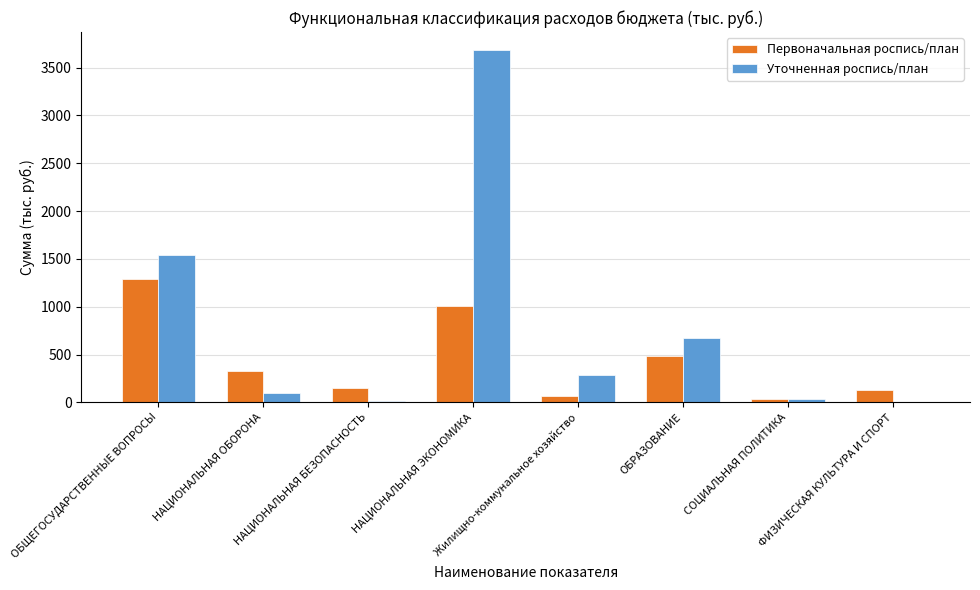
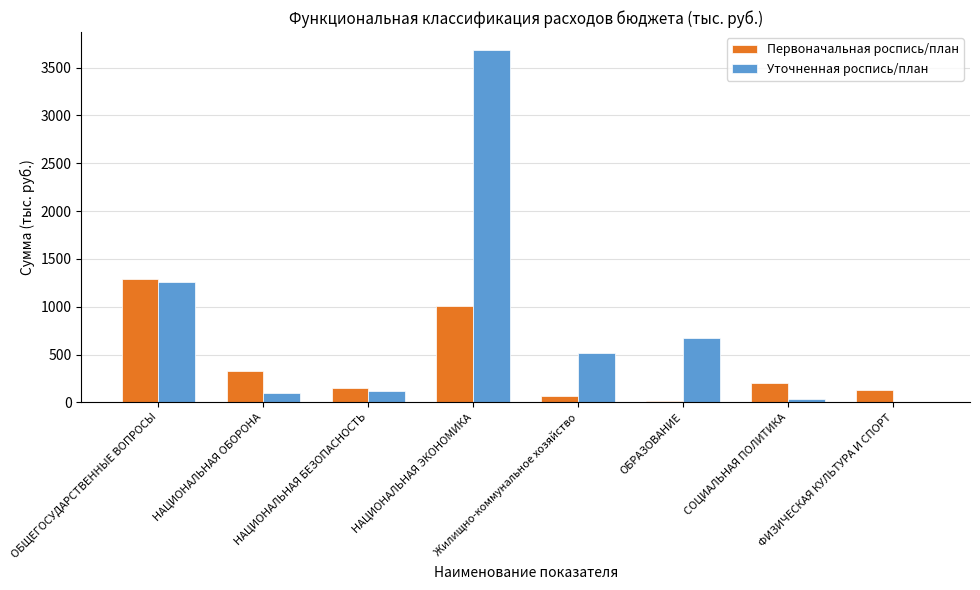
Уточненная роспись/план, ОБЩЕГОСУДАРСТВЕННЫЕ ВОПРОСЫ: 1500 -> 1300
Уточненная роспись/план, НАЦИОНАЛЬНАЯ БЕЗОПАСНОСТЬ: 0 -> 100
Уточненная роспись/план, Жилищно-коммунальное хозяйство: 300 -> 500
Первоначальная роспись/план, ОБРАЗОВАНИЕ: 500 -> 0
Первоначальная роспись/план, СОЦИАЛЬНАЯ ПОЛИТИКА: 0 -> 200
